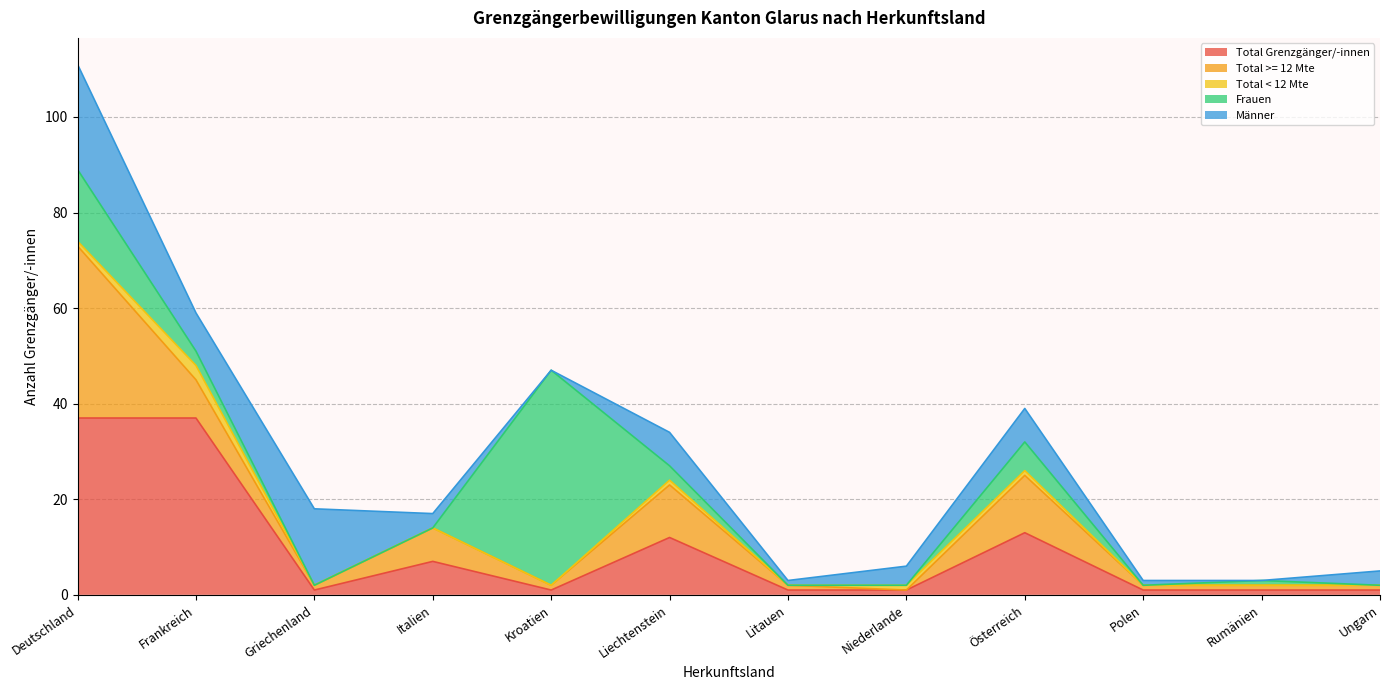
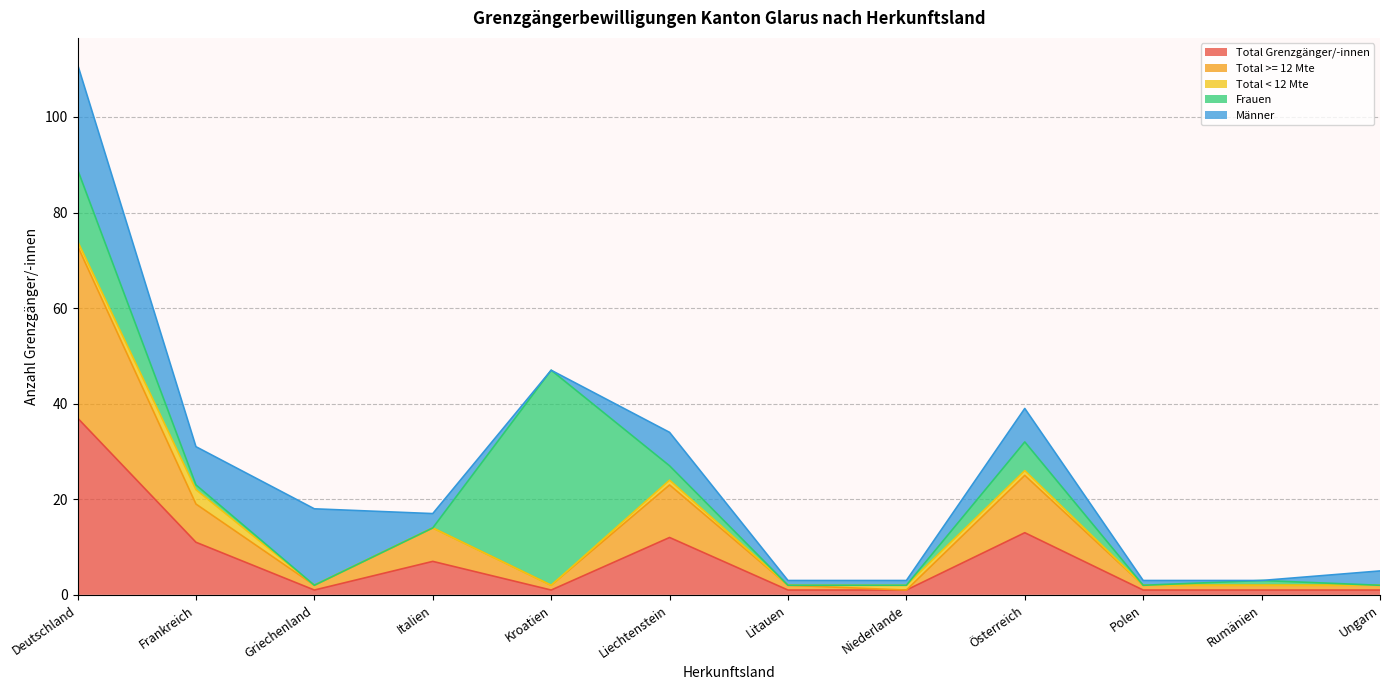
Total Grenzgänger/-innen, Frankreich: 37 -> 11
Frauen, Frankreich: 3 -> 1
Männer, Niederlande: 4 -> 1
